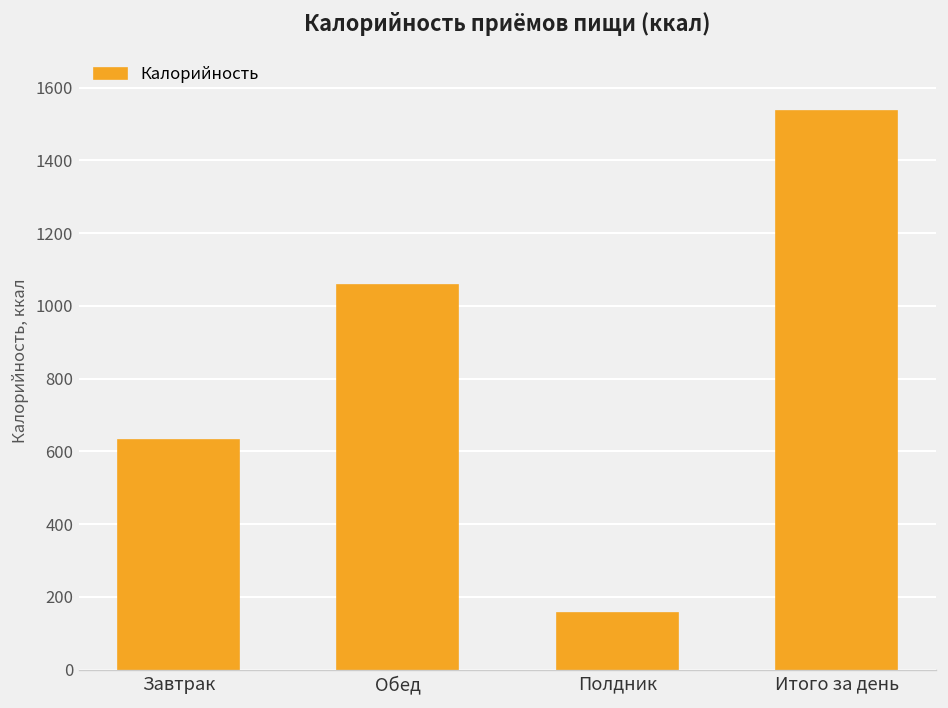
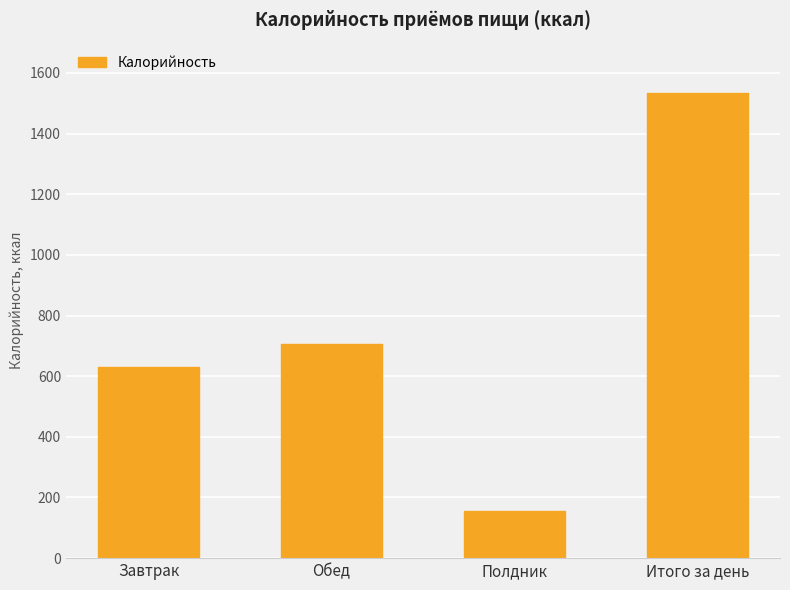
Обед: 1060 -> 710
